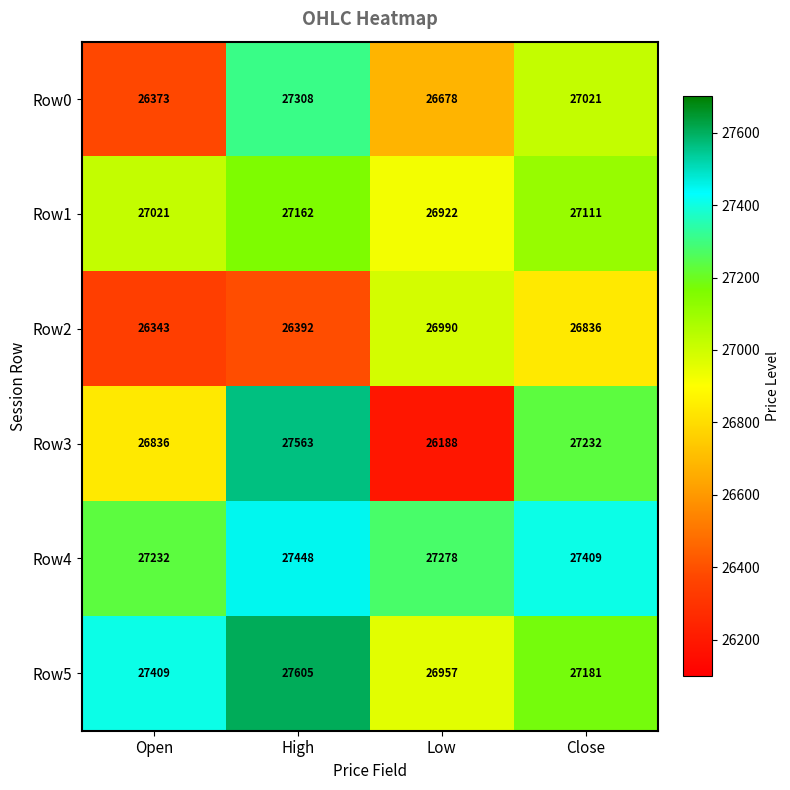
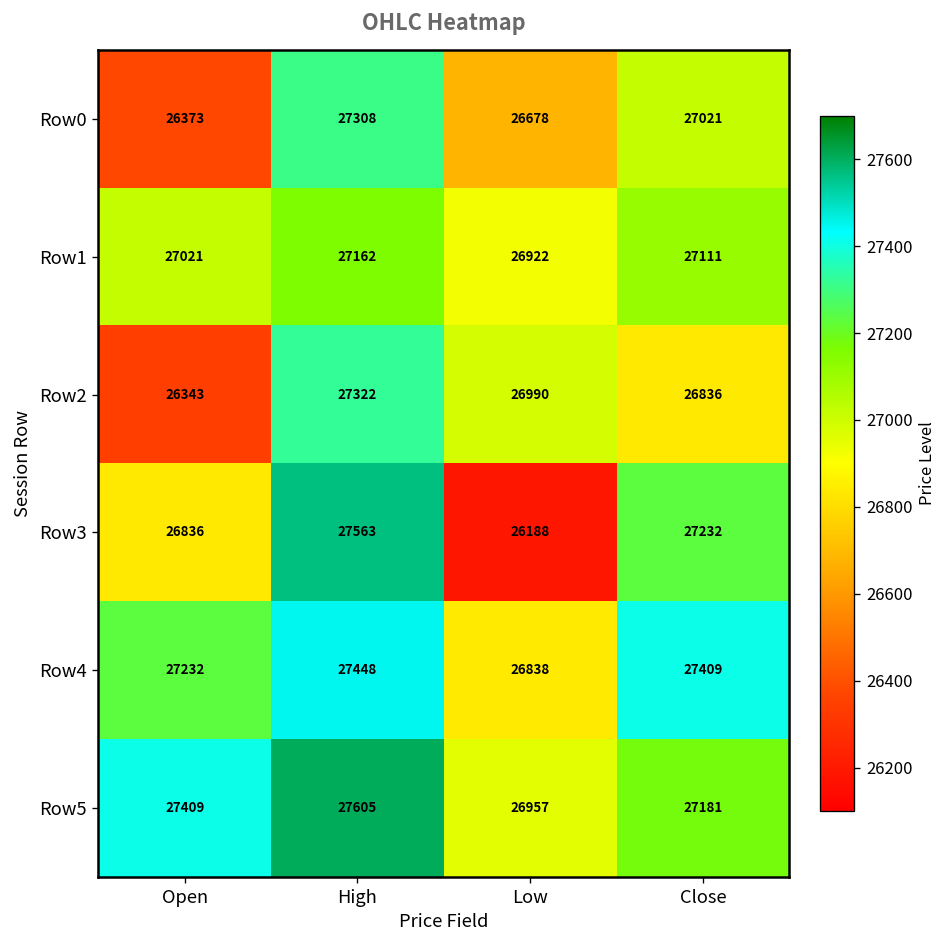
Row2, High: 26392 -> 27322
Row4, Low: 27278 -> 26838
